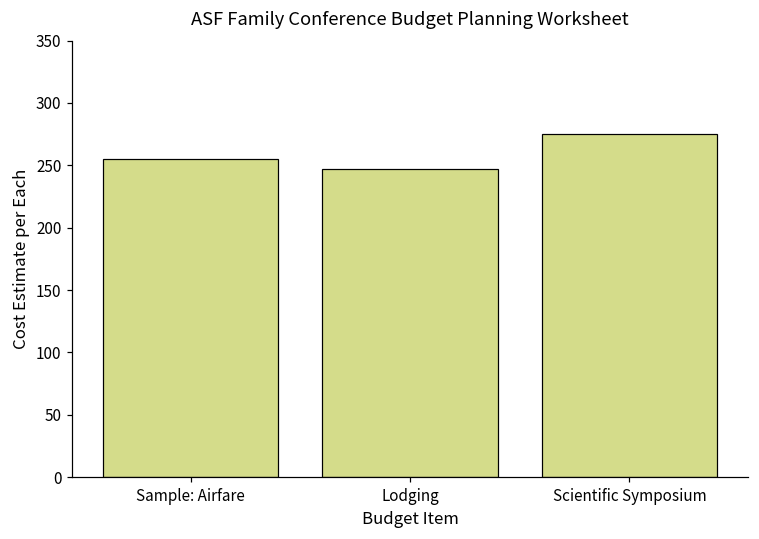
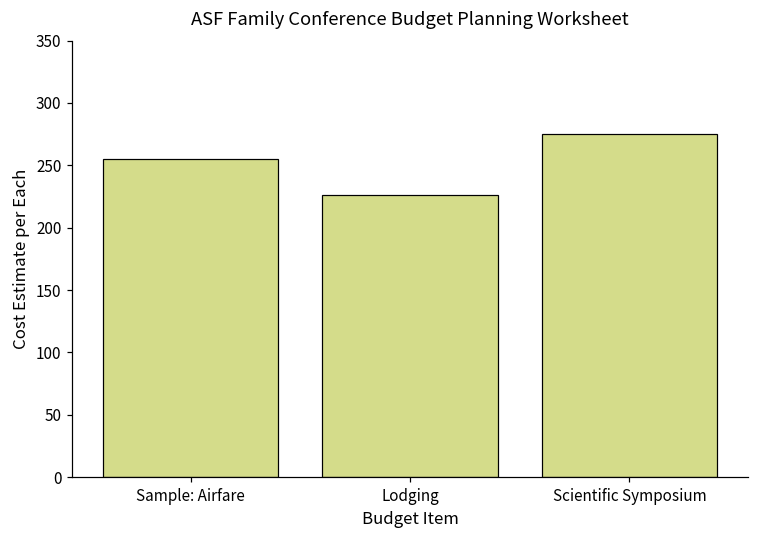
Lodging: 247 -> 226
